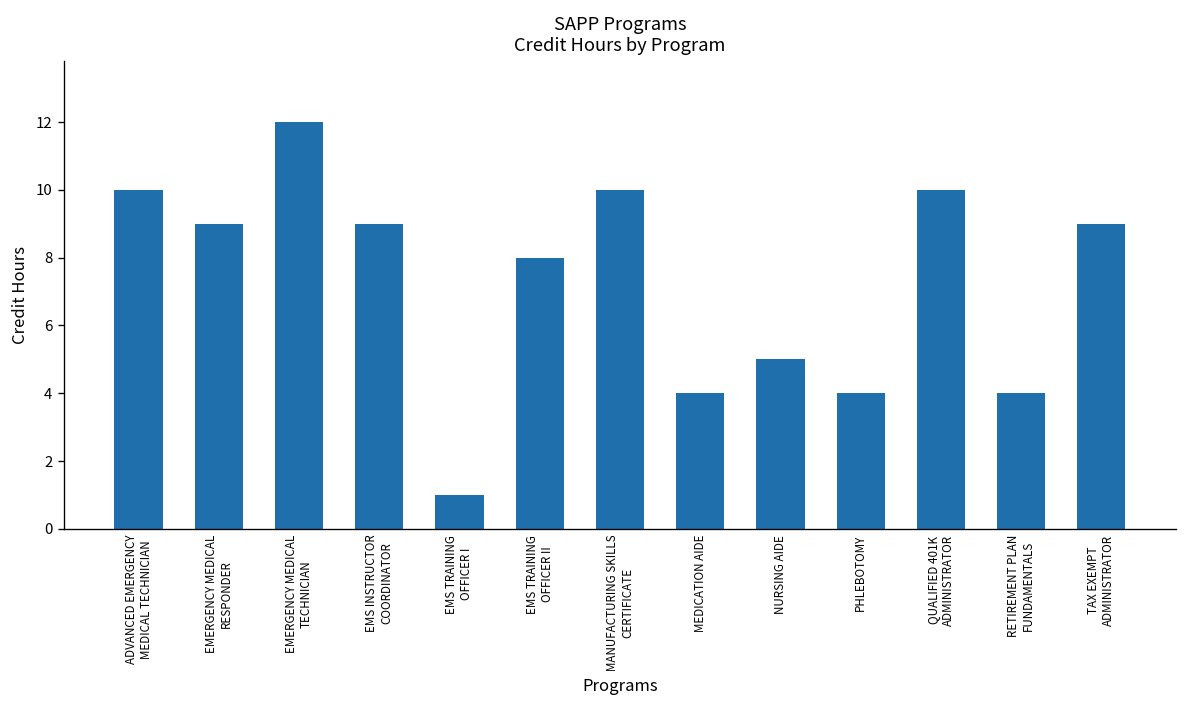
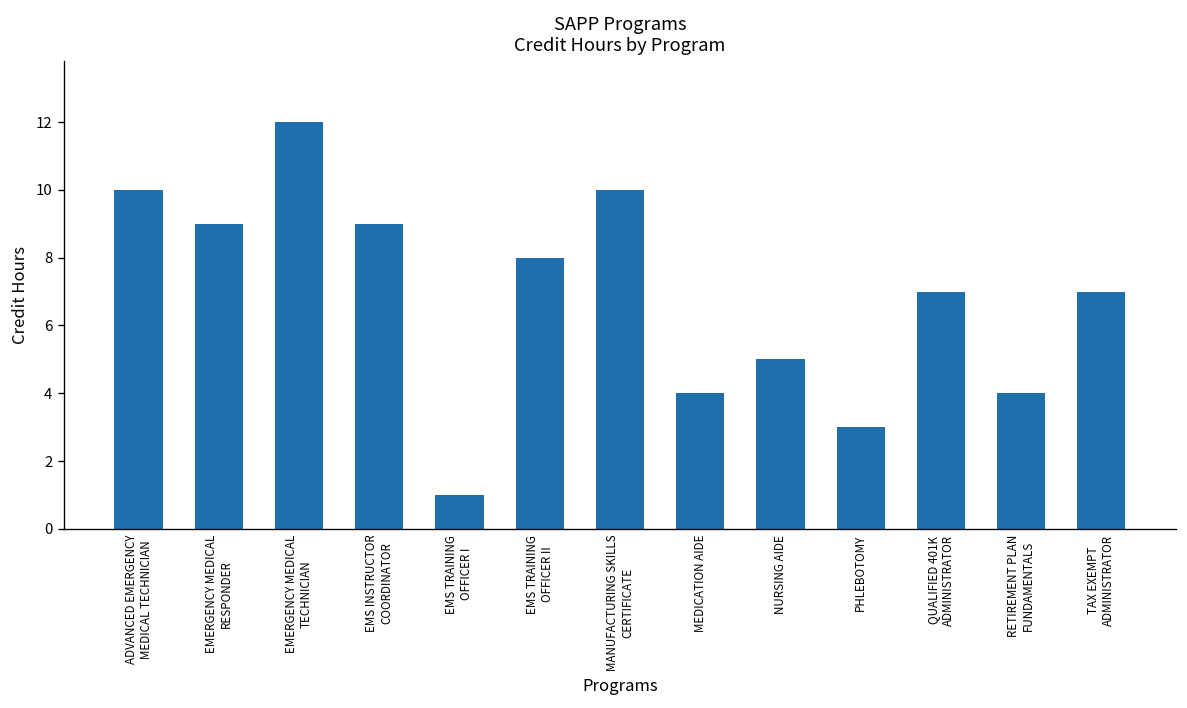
PHLEBOTOMY: 4 -> 3
QUALIFIED 401K ADMINISTRATOR: 10 -> 7
TAX EXEMPT ADMINISTRATOR: 9 -> 7
